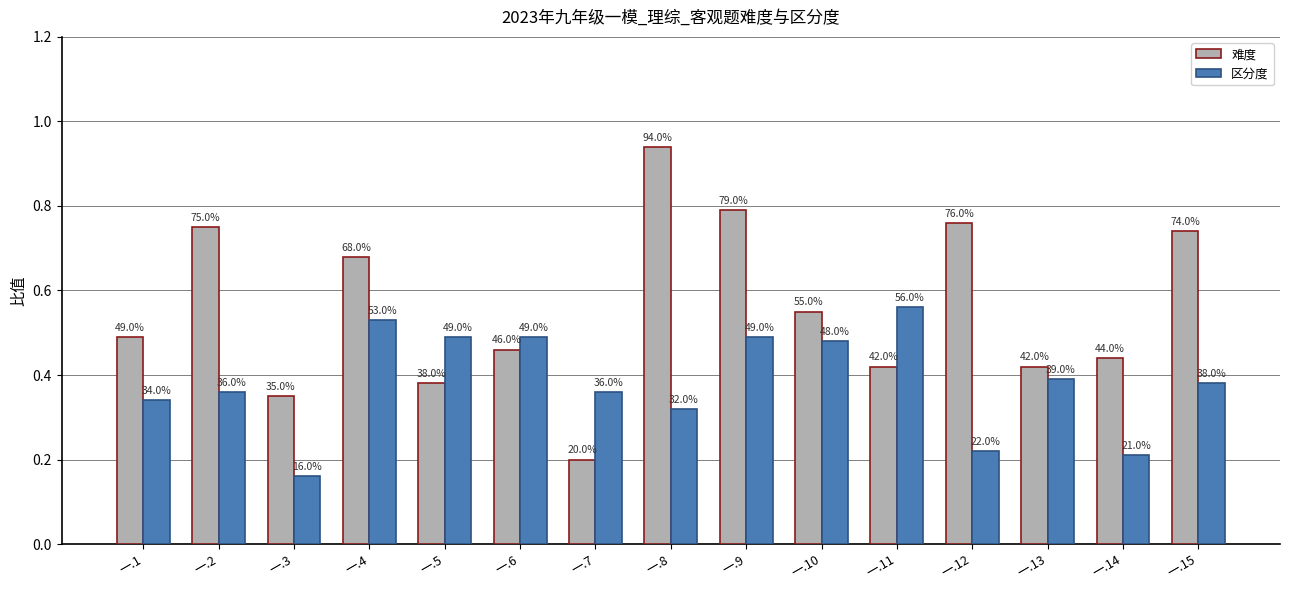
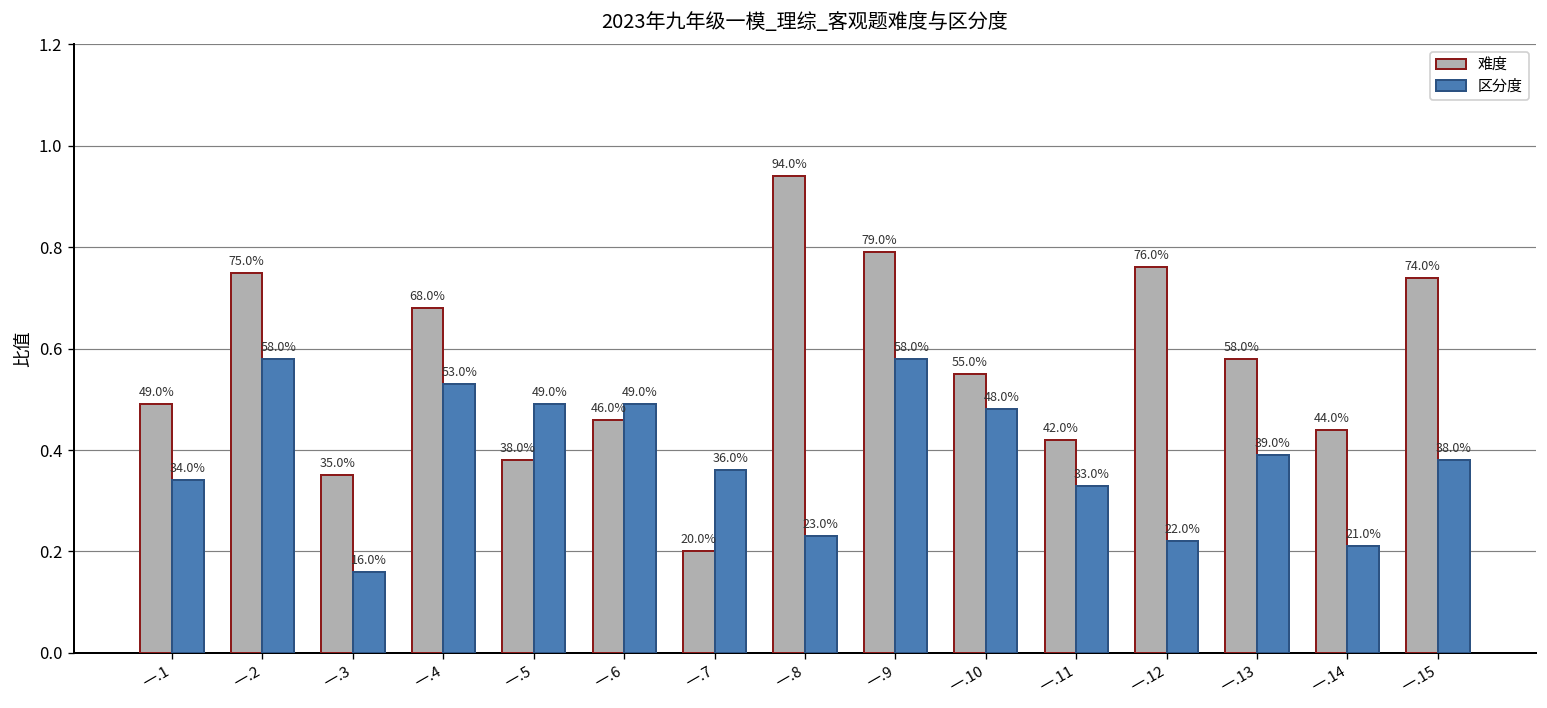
区分度, 一.2: 36.0% -> 58.0%
区分度, 一.8: 32.0% -> 23.0%
区分度, 一.9: 49.0% -> 58.0%
区分度, 一.11: 56.0% -> 33.0%
难度, 一.13: 42.0% -> 58.0%
